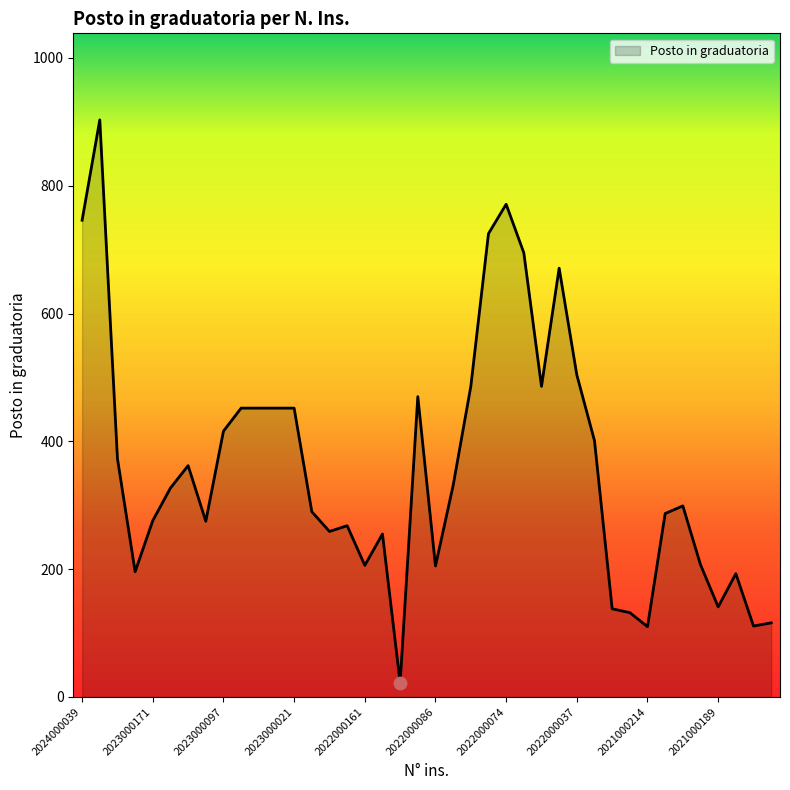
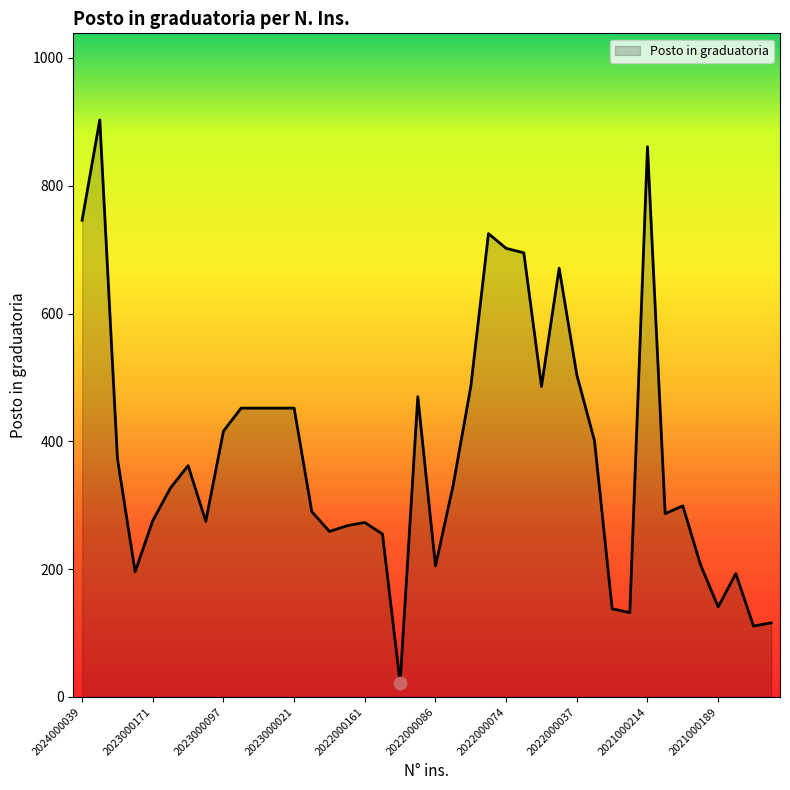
Posto in graduatoria, 2022000161: 210 -> 270
Posto in graduatoria, 2022000074: 770 -> 700
Posto in graduatoria, 2021000214: 110 -> 860
